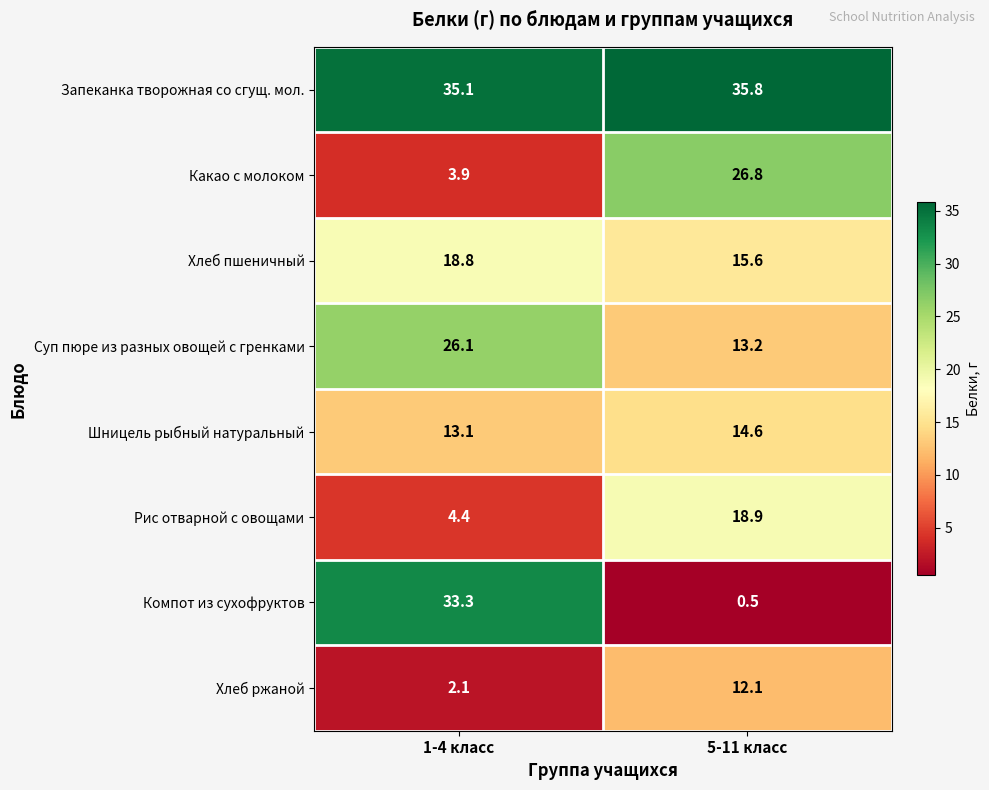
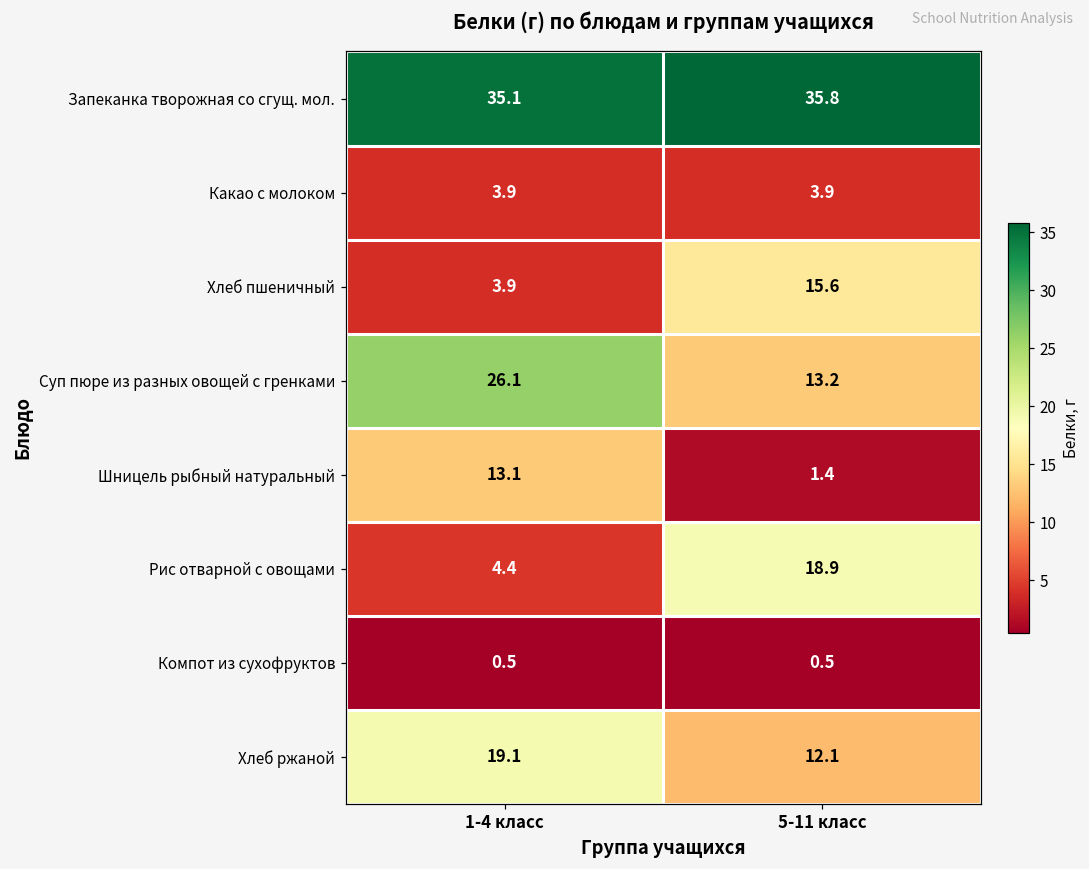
Какао с молоком, 5-11 класс: 26.8 -> 3.9
Хлеб пшеничный, 1-4 класс: 18.8 -> 3.9
Шницель рыбный натуральный, 5-11 класс: 14.6 -> 1.4
Компот из сухофруктов, 1-4 класс: 33.3 -> 0.5
Хлеб ржаной, 1-4 класс: 2.1 -> 19.1
